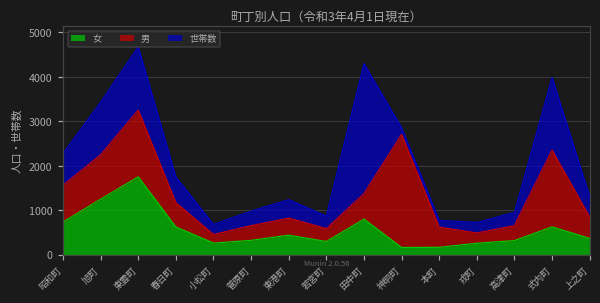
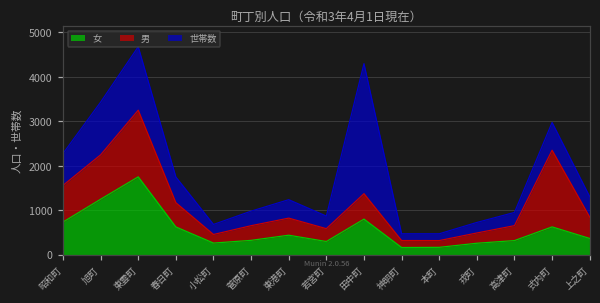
男, 神明町: 2500 -> 200
男, 本町: 500 -> 200
世帯数, 式内町: 1600 -> 600
